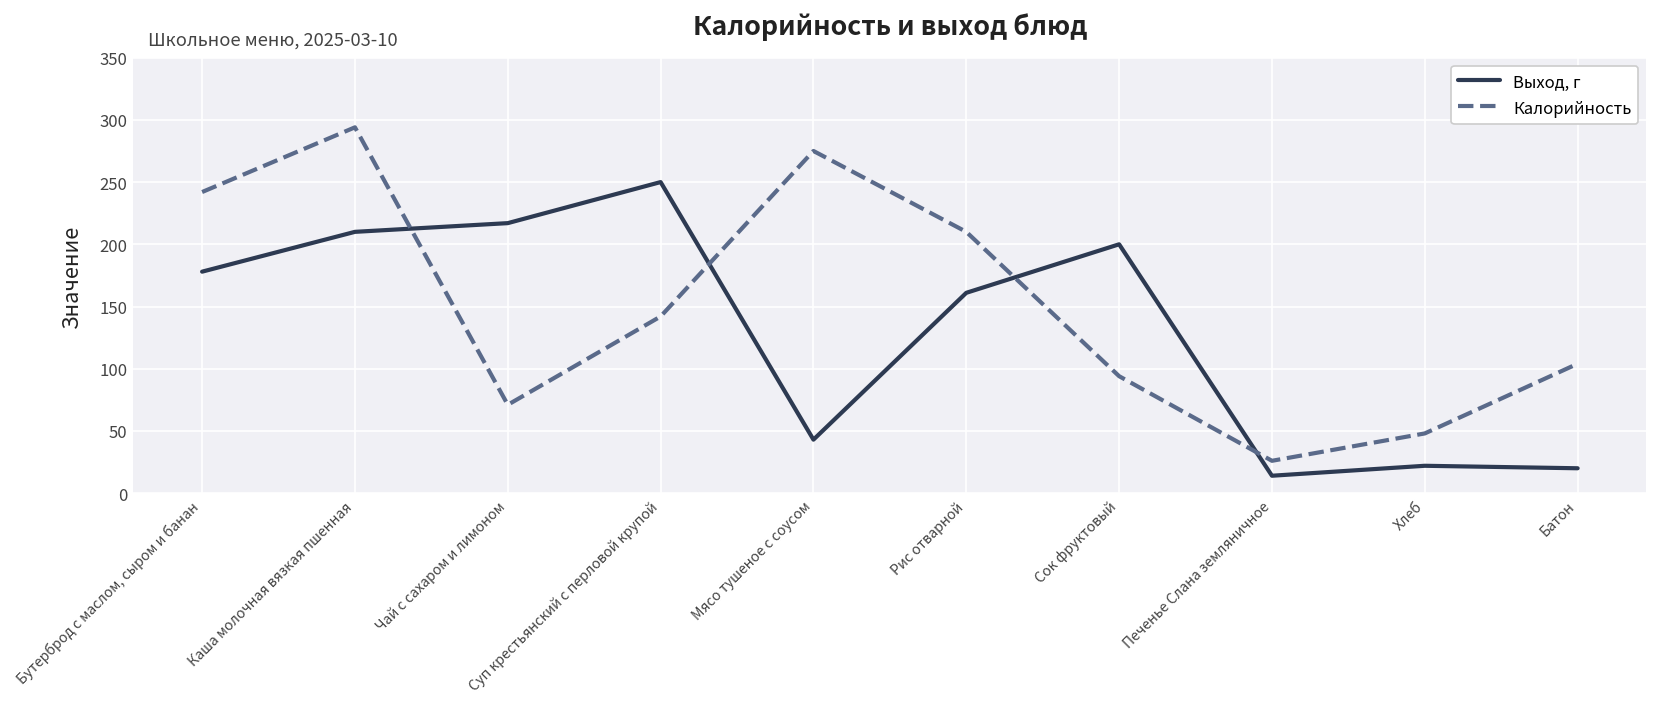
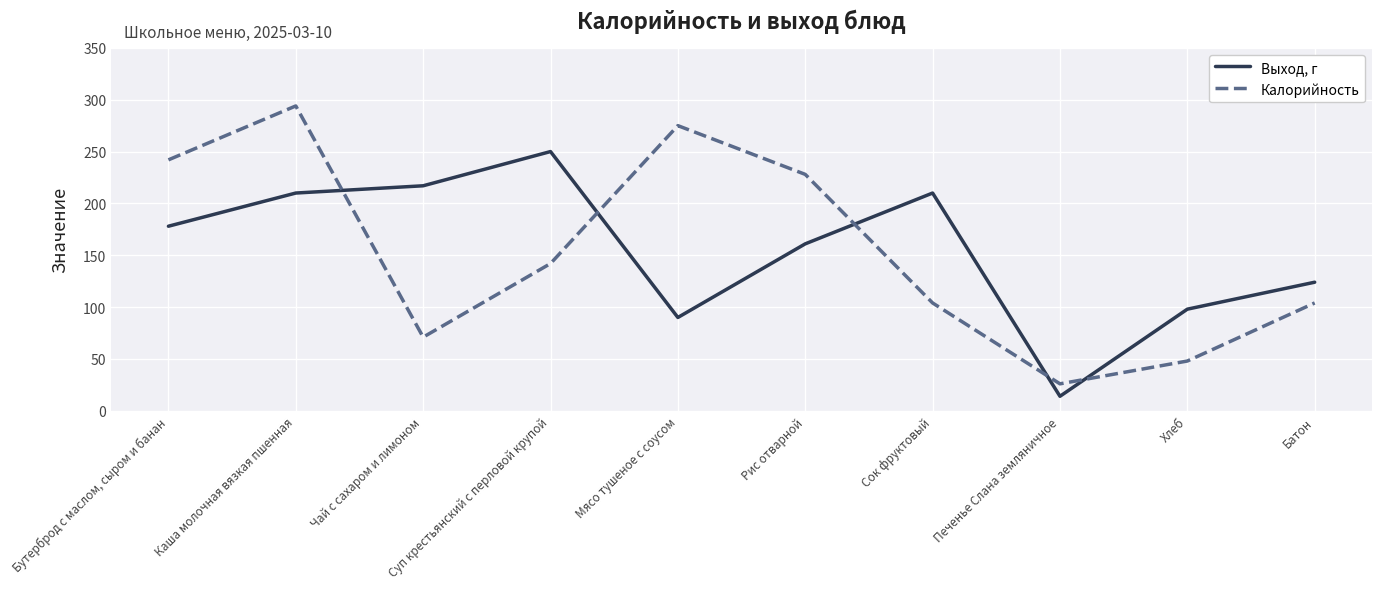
Выход, г, Мясо тушеное с соусом: 43 -> 90
Калорийность, Рис отварной: 210 -> 228
Выход, г, Сок фруктовый: 200 -> 210
Калорийность, Сок фруктовый: 94 -> 104
Выход, г, Хлеб: 22 -> 98
Выход, г, Батон: 20 -> 124
